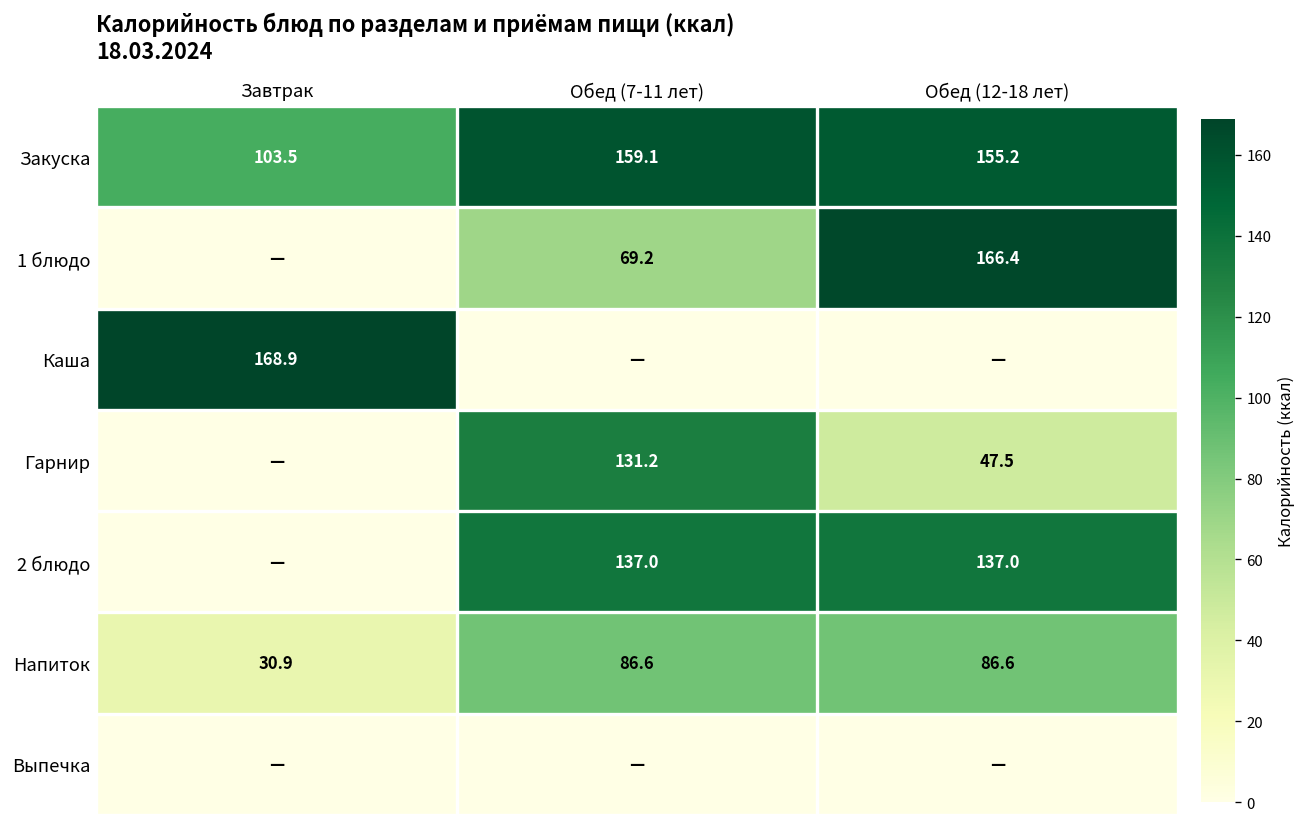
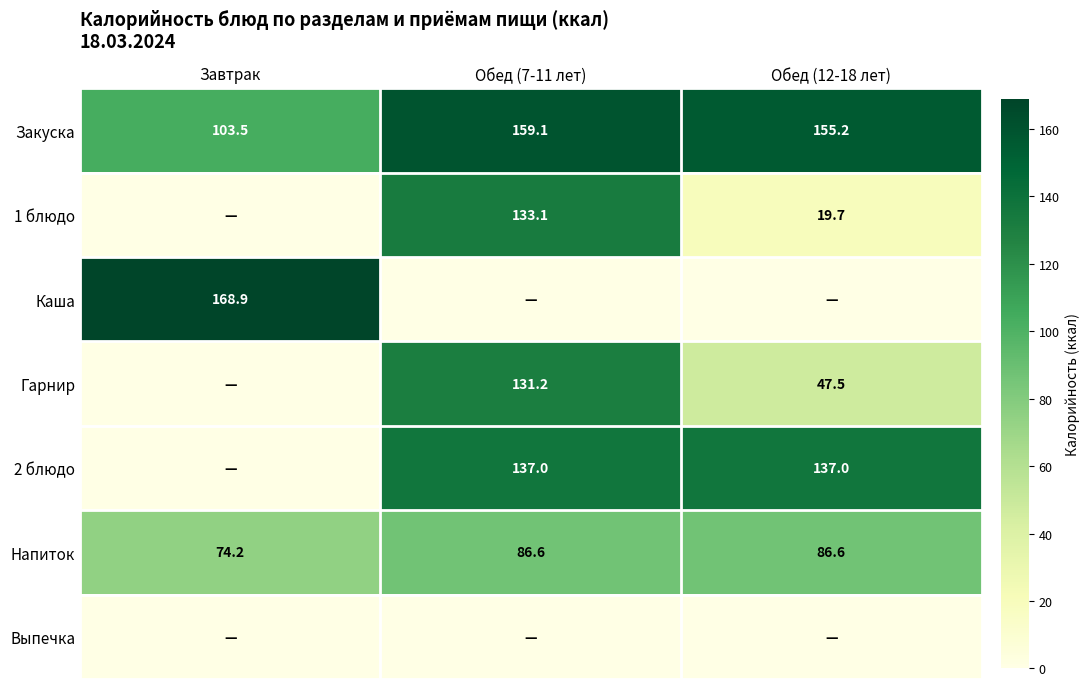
1 блюдо, Обед (7-11 лет): 69.2 -> 133.1
1 блюдо, Обед (12-18 лет): 166.4 -> 19.7
Напиток, Завтрак: 30.9 -> 74.2
